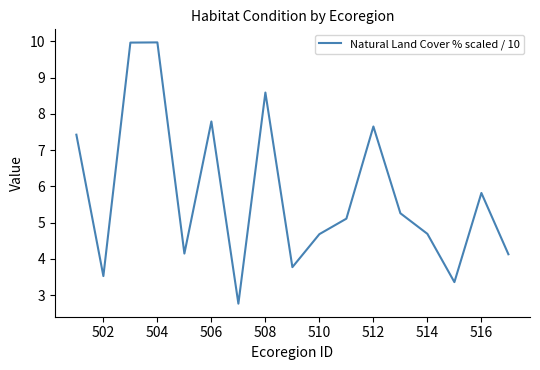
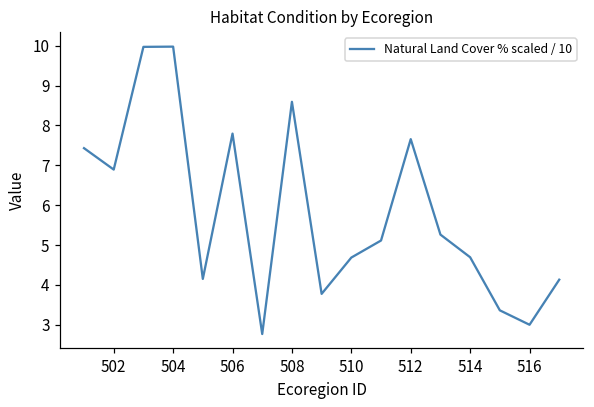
502: 3.5 -> 6.9
516: 5.8 -> 3.0
